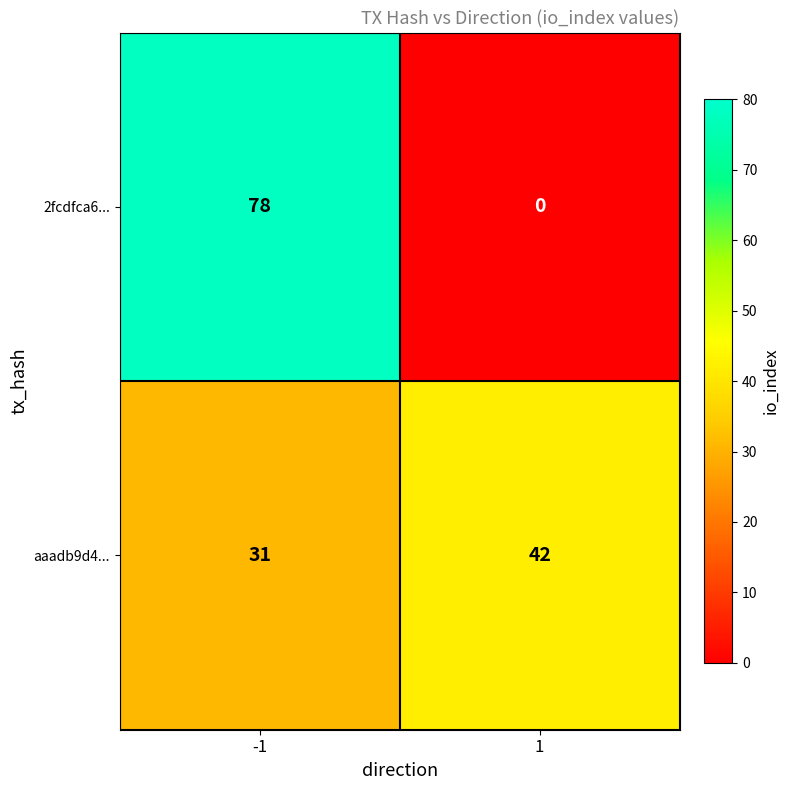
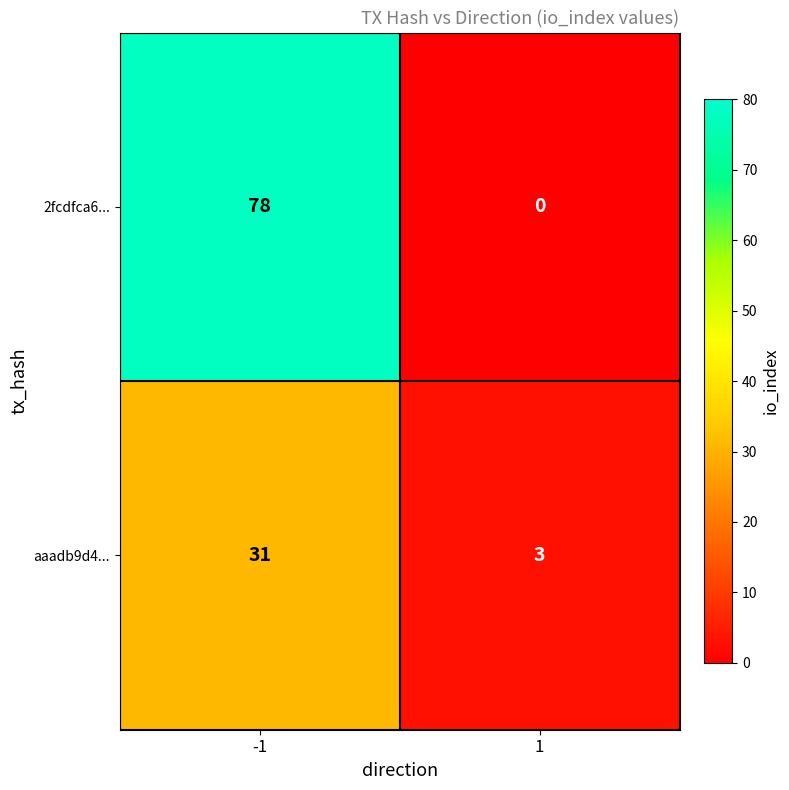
aaadb9d4..., 1: 42 -> 3
